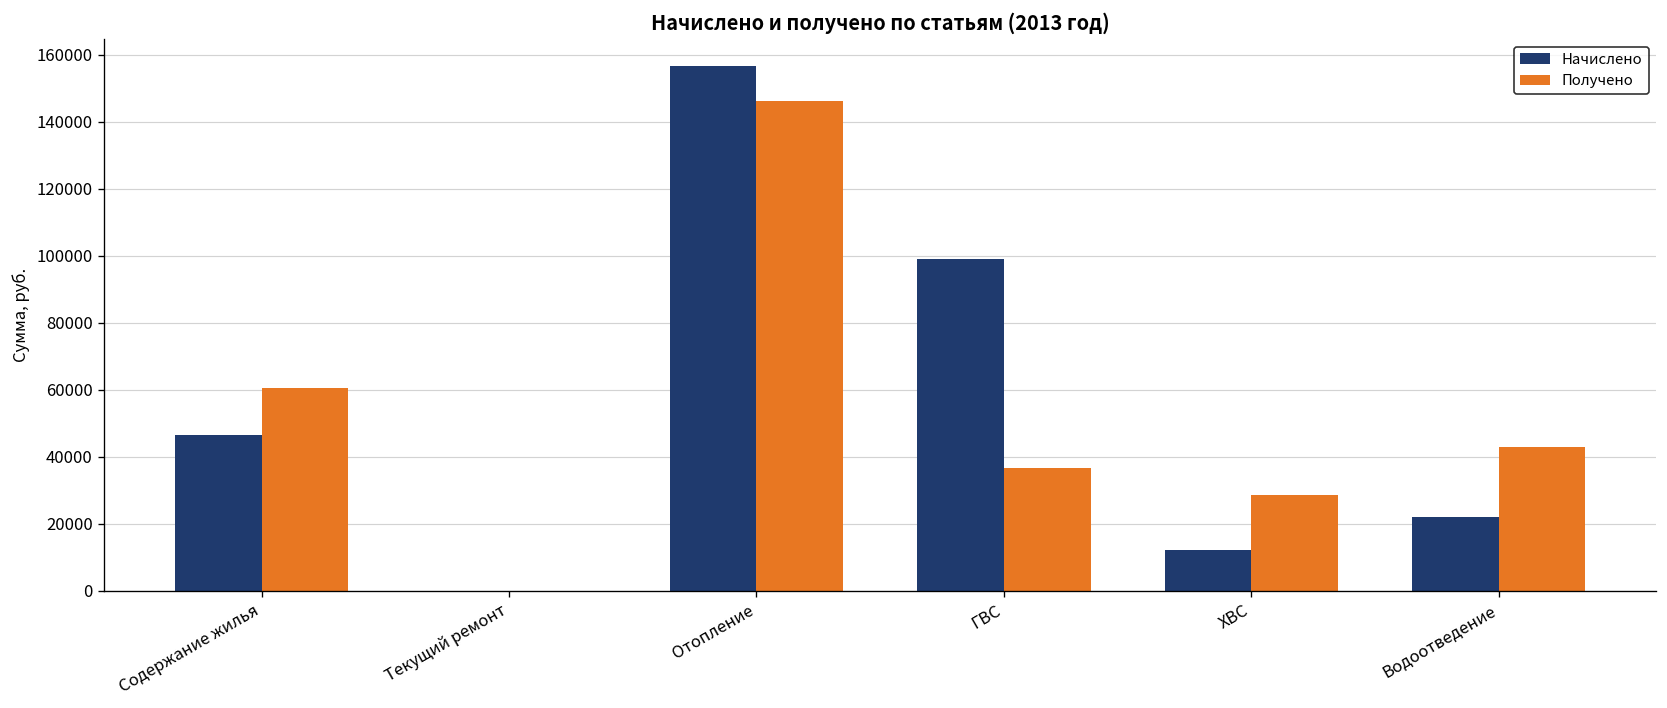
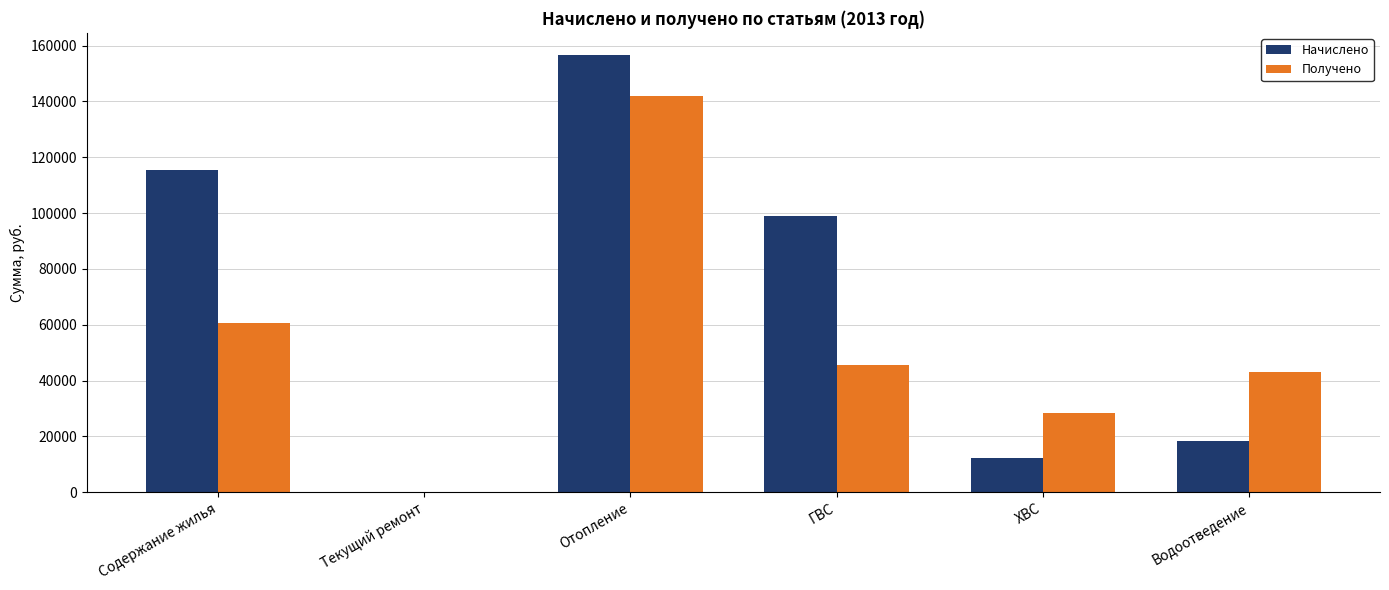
Начислено, Содержание жилья: 46000 -> 115000
Получено, Отопление: 146000 -> 142000
Получено, ГВС: 37000 -> 45000
Начислено, Водоотведение: 22000 -> 18000
